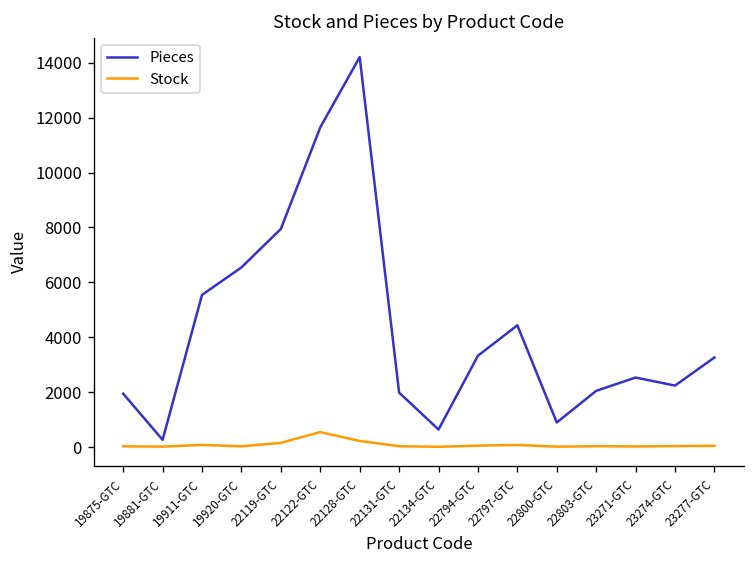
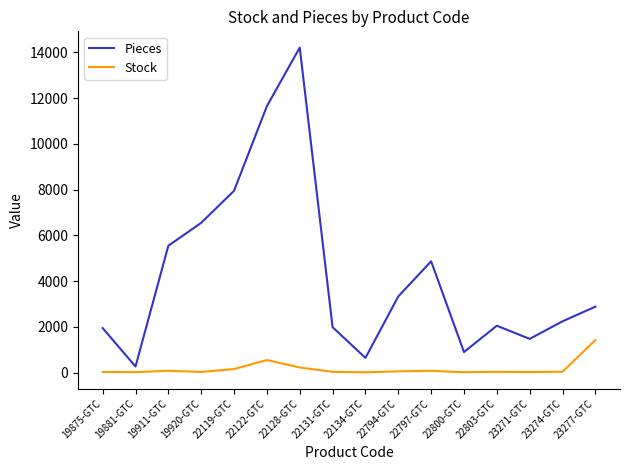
Pieces, 22797-GTC: 4400 -> 4900
Pieces, 23271-GTC: 2500 -> 1500
Pieces, 23277-GTC: 3300 -> 2900
Stock, 23277-GTC: 0 -> 1400
